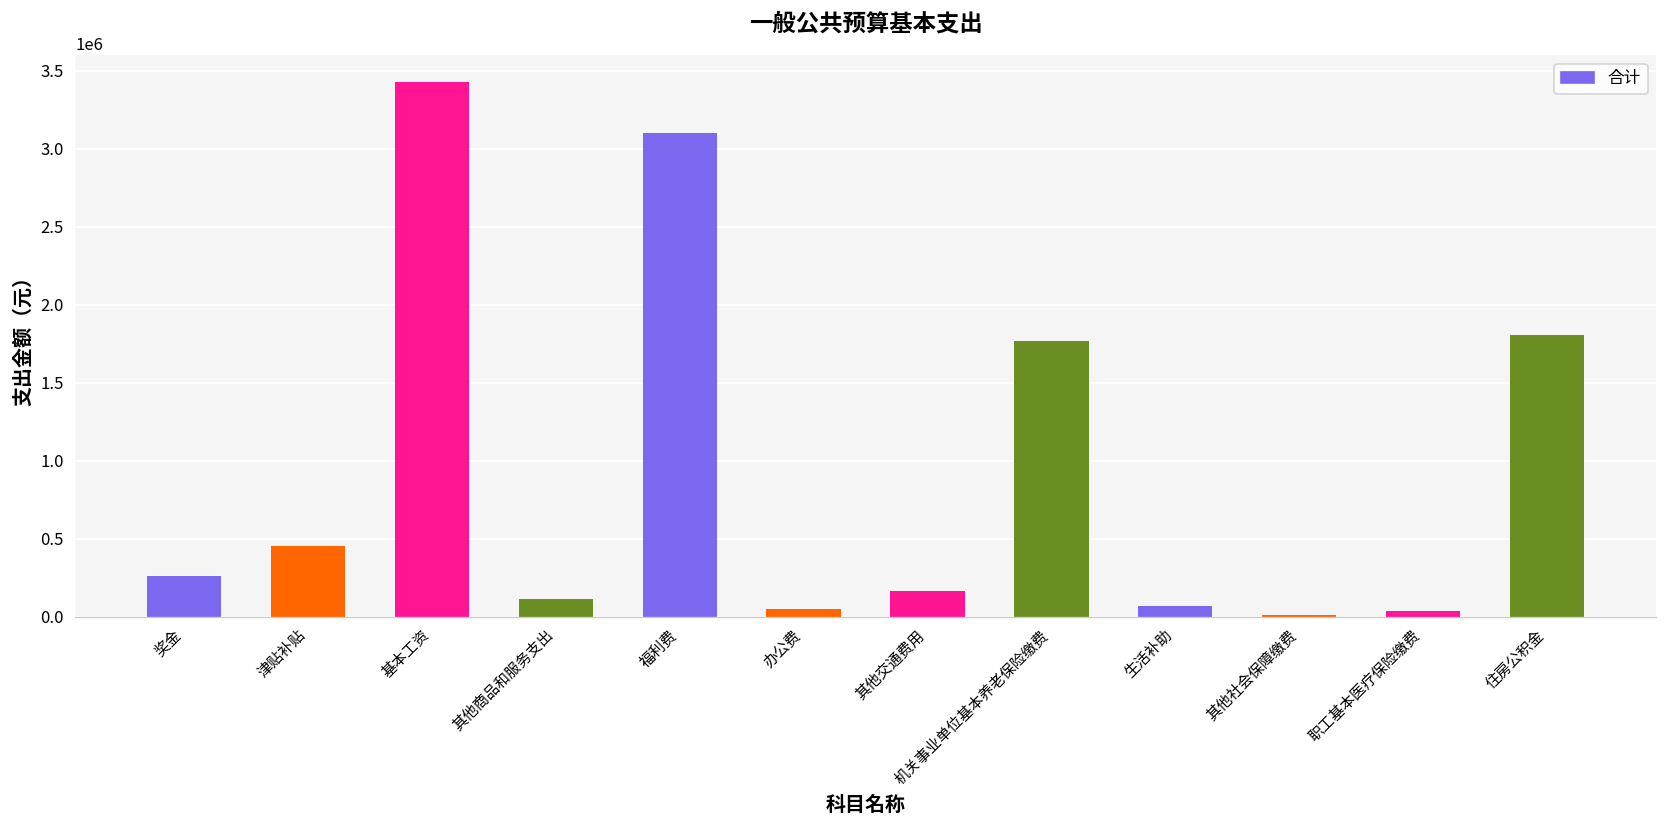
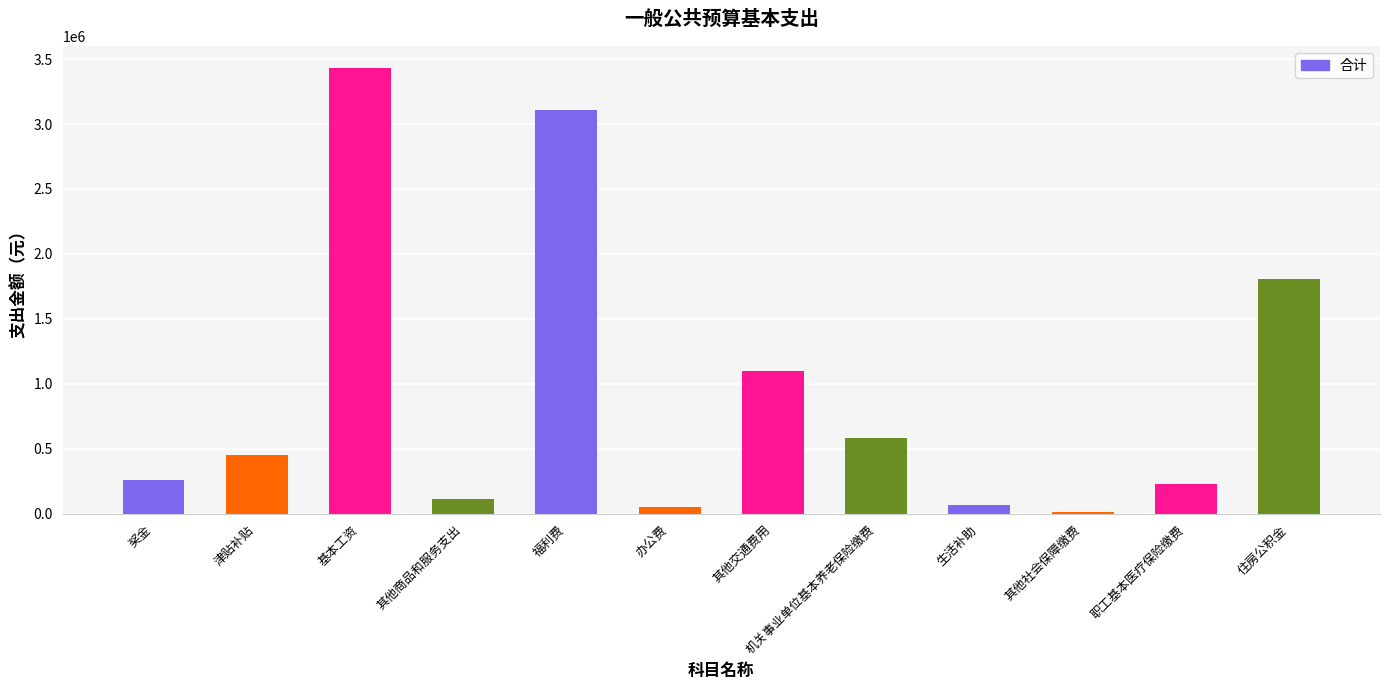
其他交通费用: 170000 -> 1100000
机关事业单位基本养老保险缴费: 1770000 -> 590000
职工基本医疗保险缴费: 30000 -> 230000
